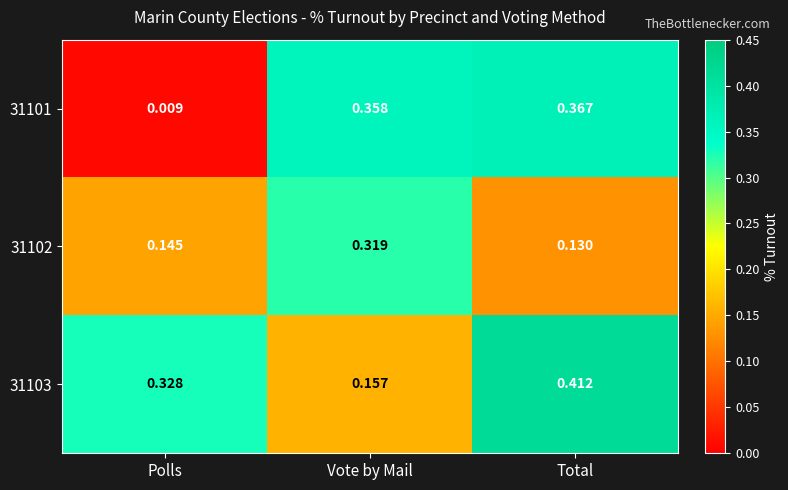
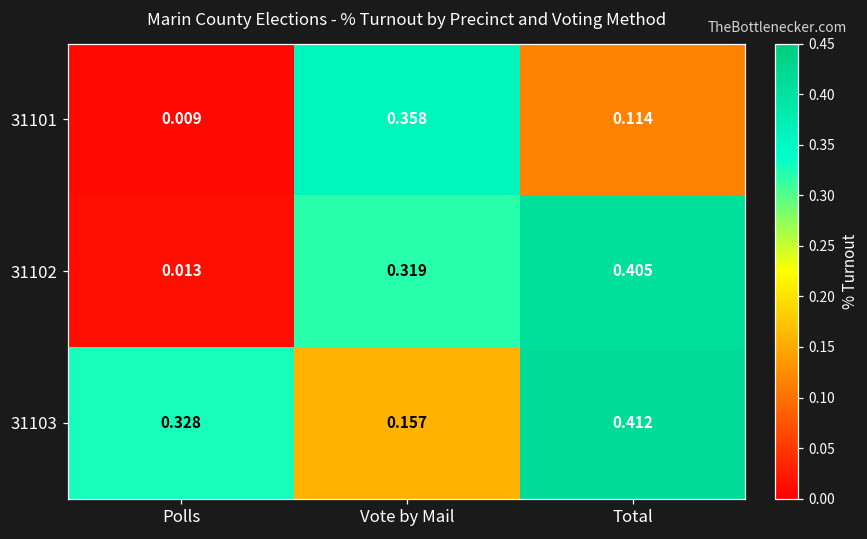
31101, Total: 0.367 -> 0.114
31102, Polls: 0.145 -> 0.013
31102, Total: 0.130 -> 0.405
